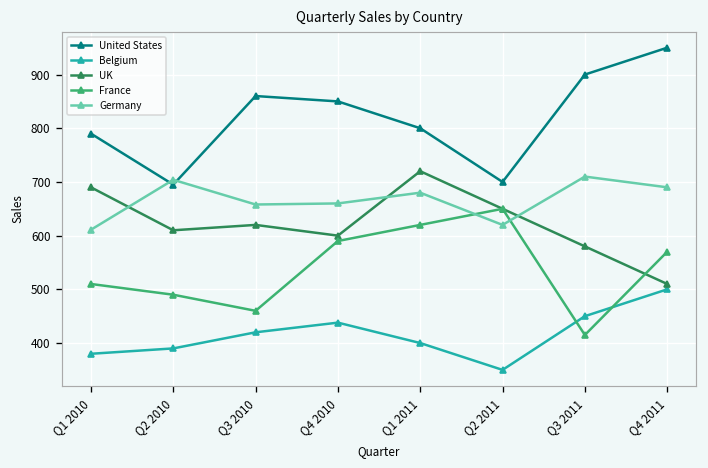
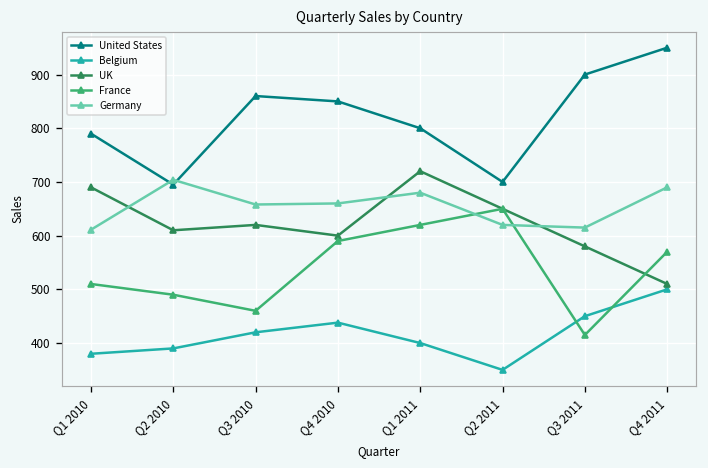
Germany, Q3 2011: 710 -> 620
